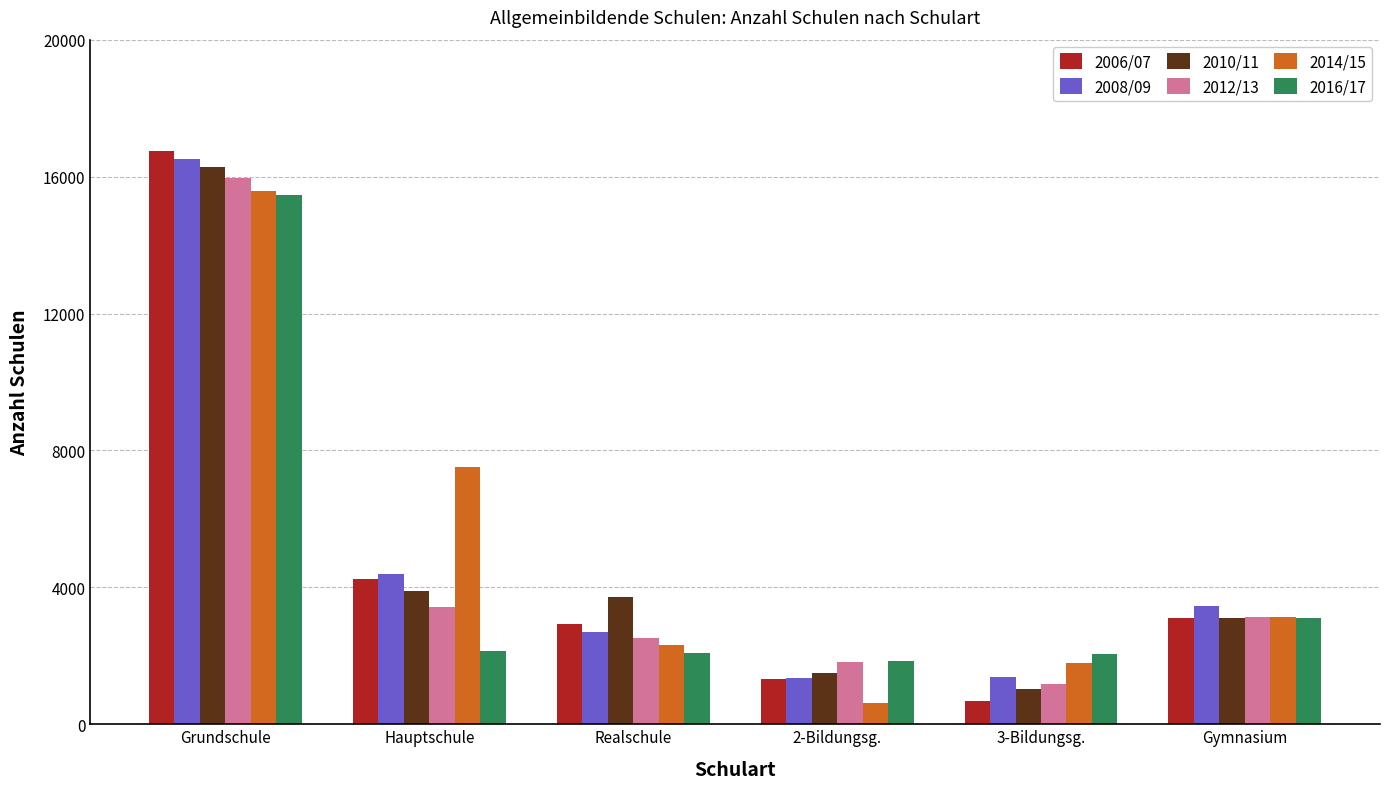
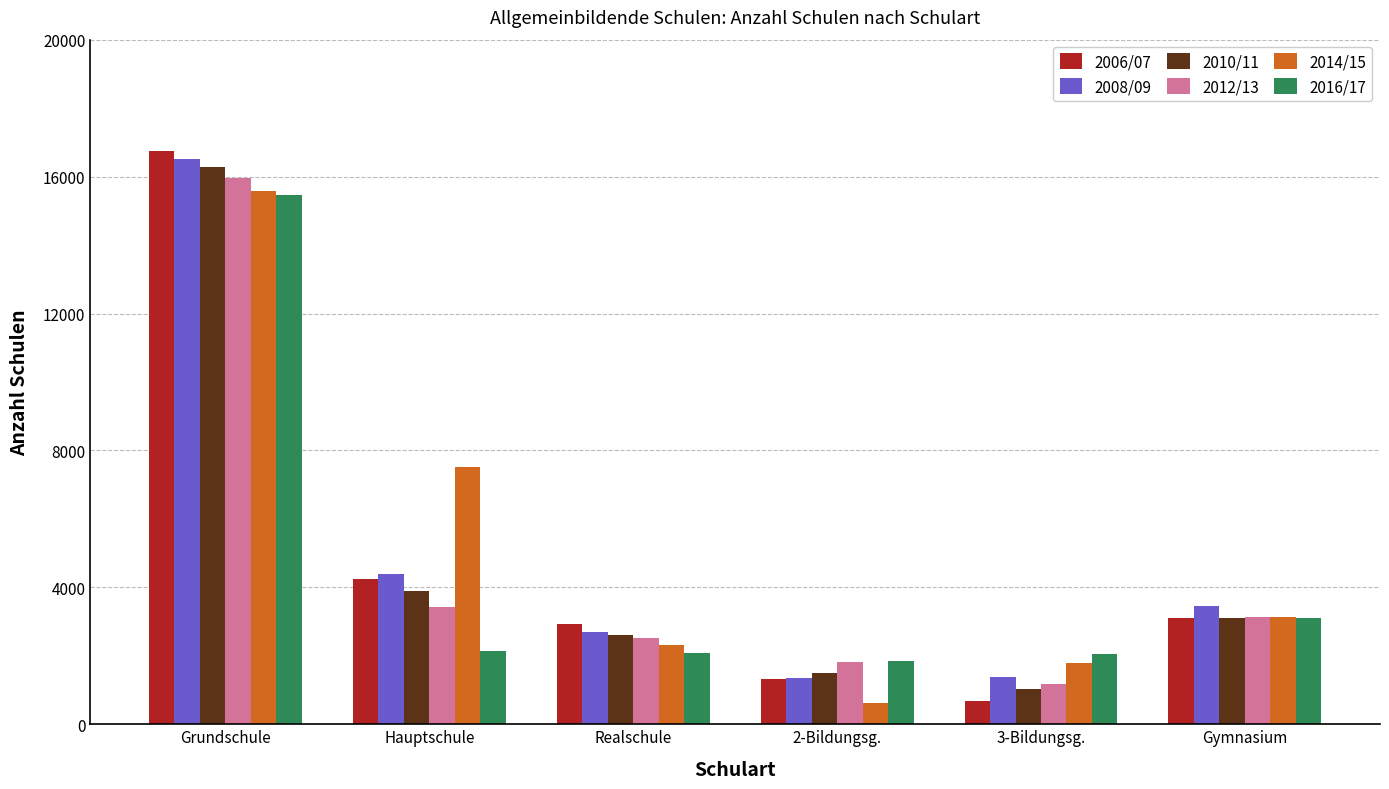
2010/11, Realschule: 3700 -> 2600
